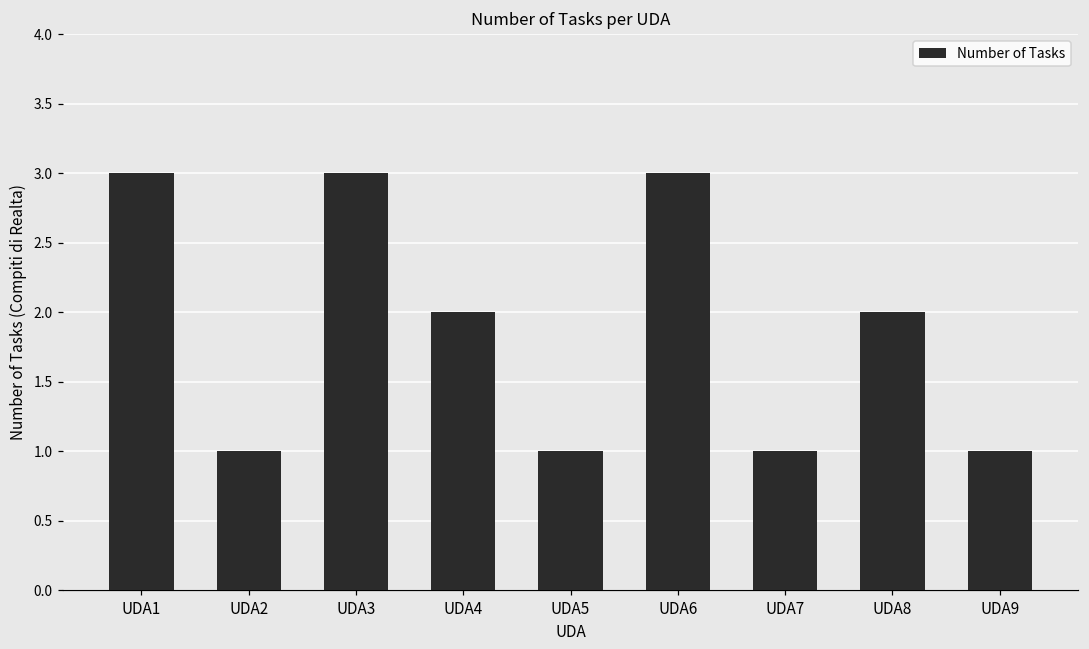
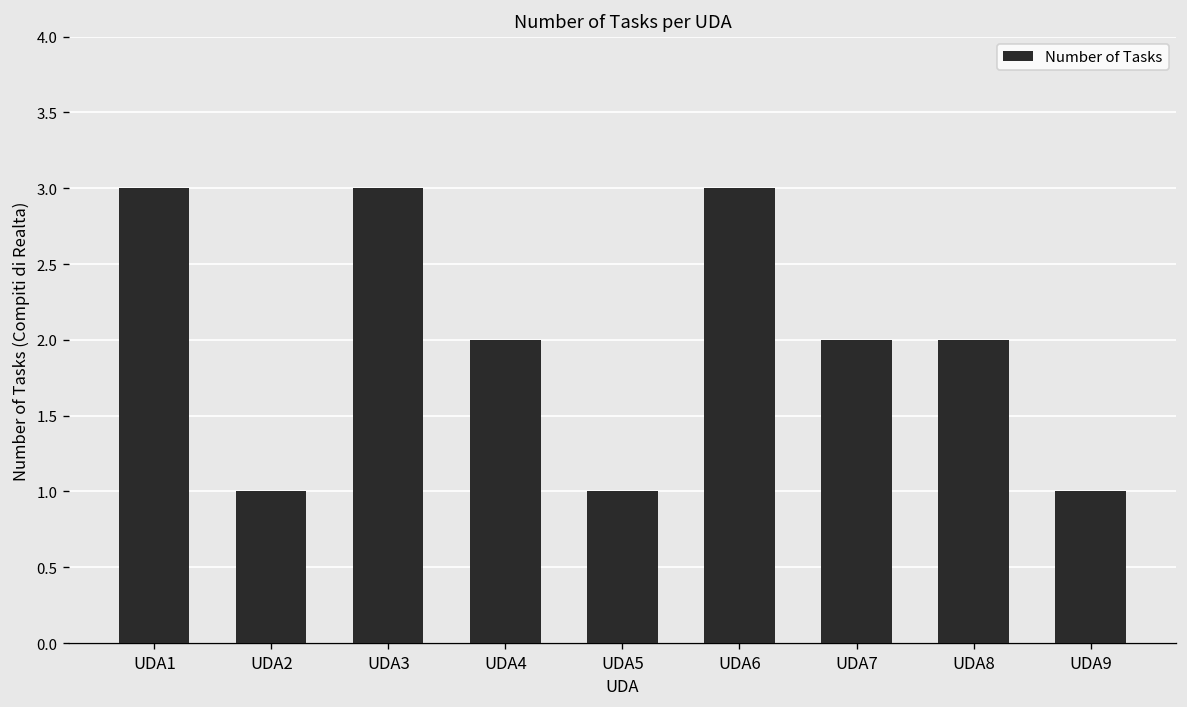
UDA7: 1 -> 2
